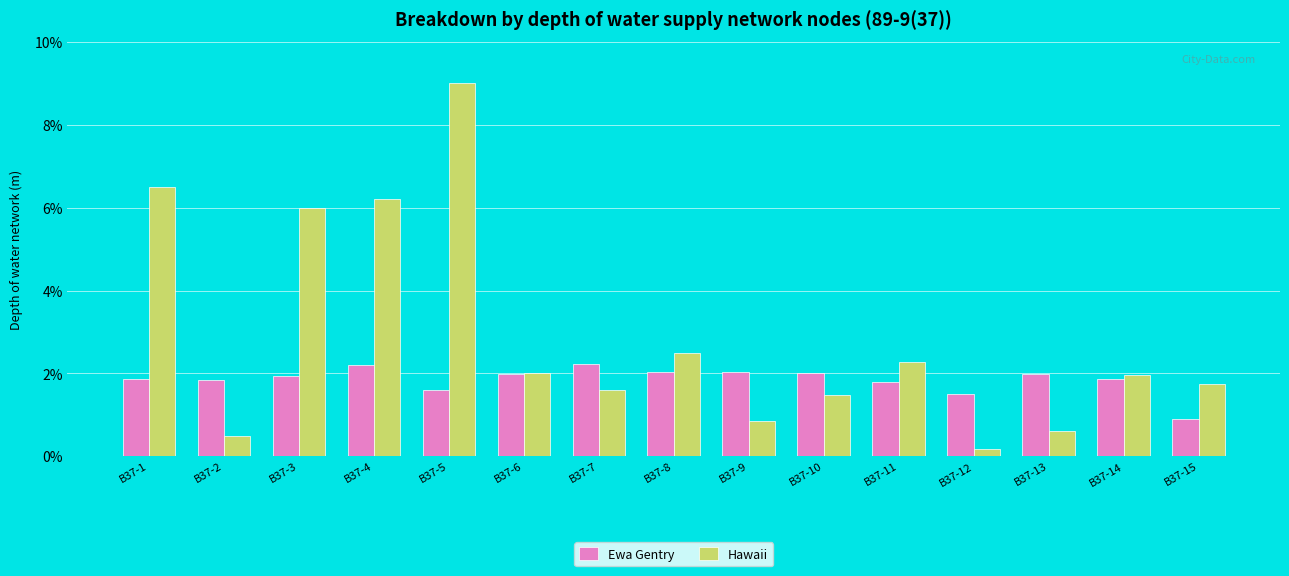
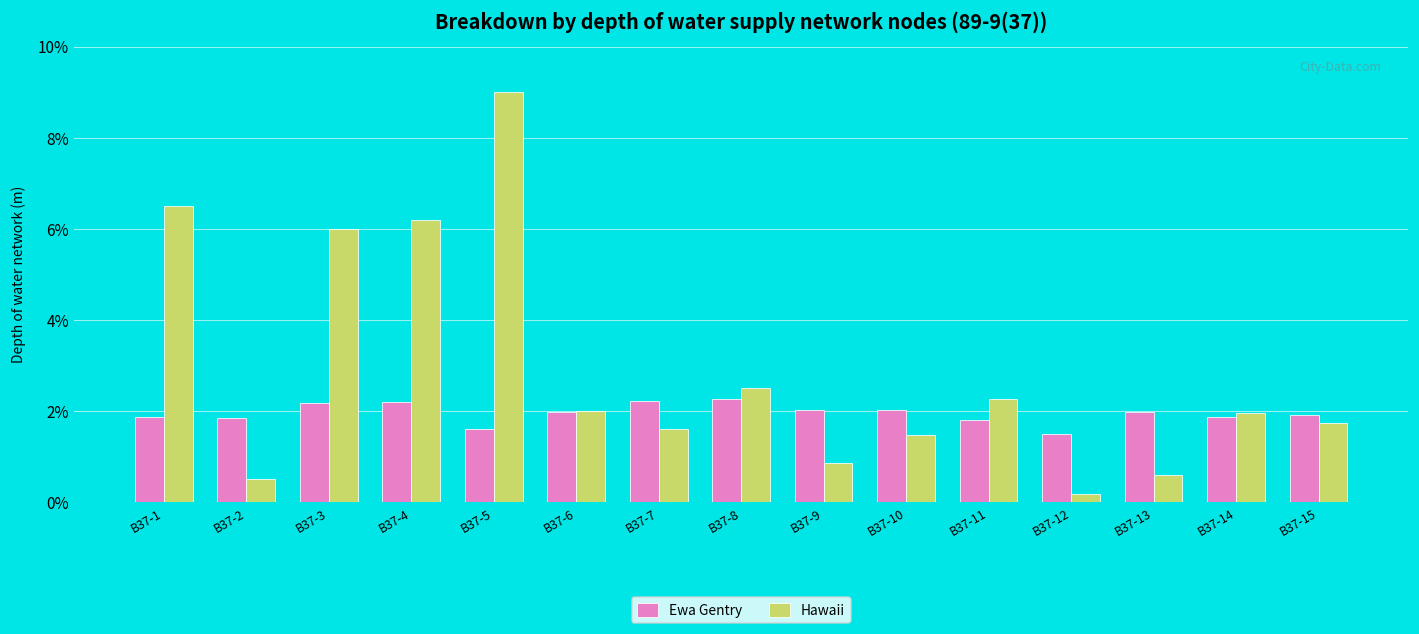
Ewa Gentry, В37-3: 1.9% -> 2.2%
Ewa Gentry, В37-8: 2.0% -> 2.3%
Ewa Gentry, В37-15: 0.9% -> 1.9%
